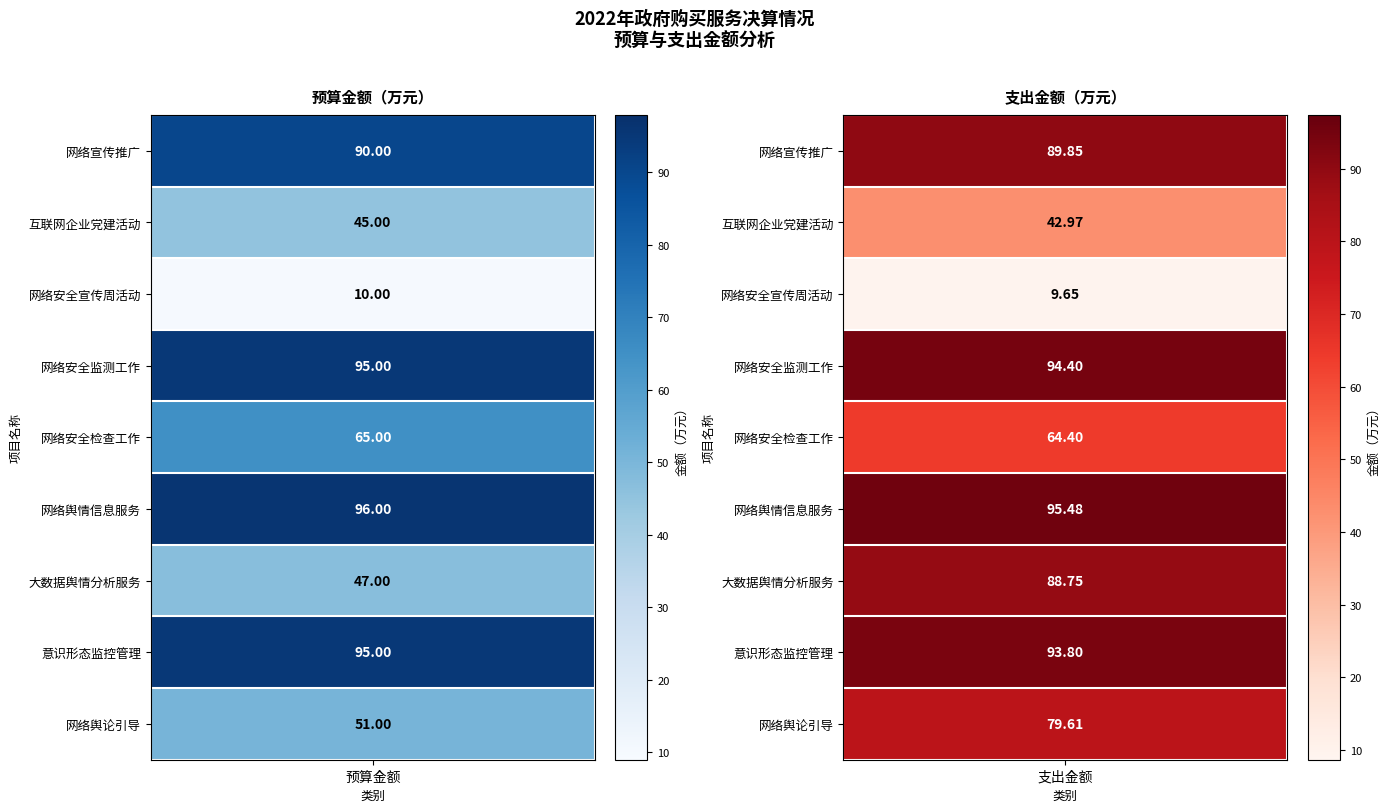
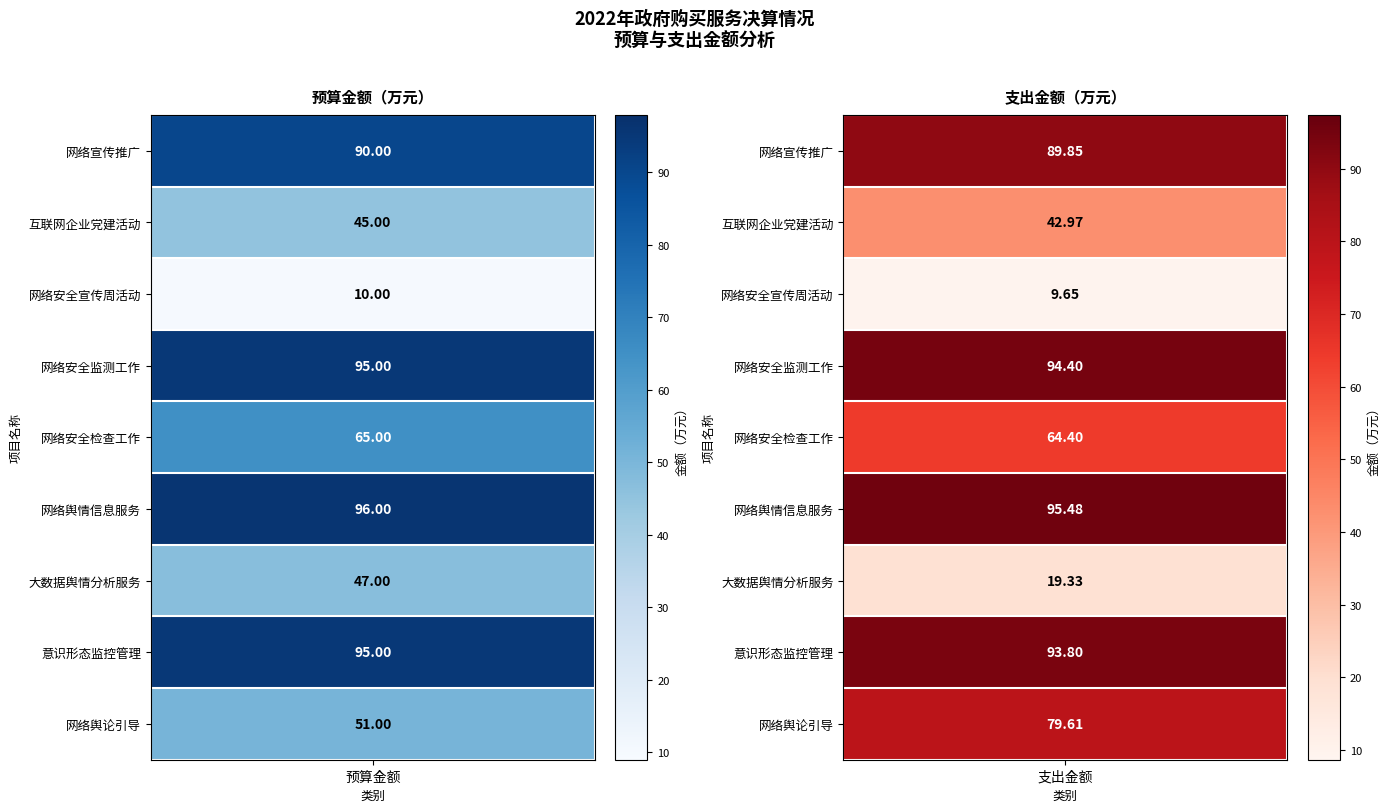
支出金额（万元）, 大数据舆情分析服务, 支出金额: 88.75 -> 19.33
